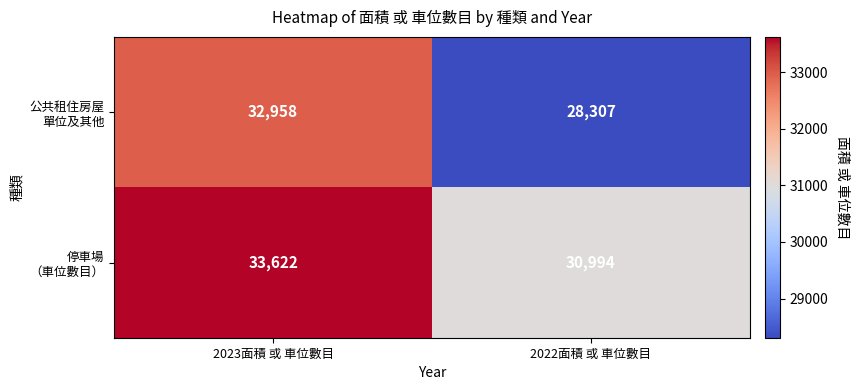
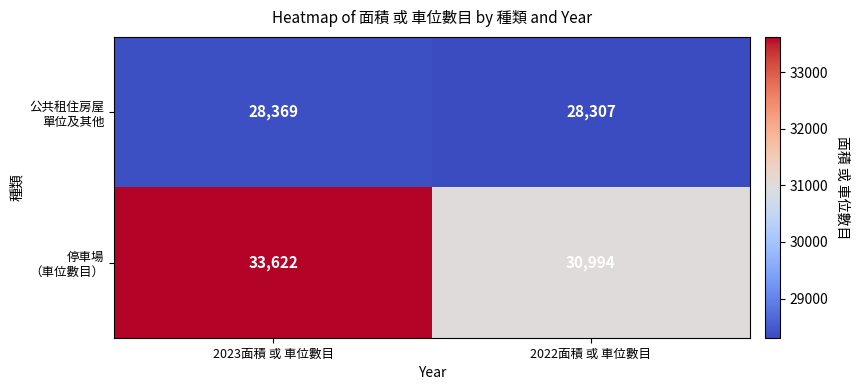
公共租住房屋 單位及其他, 2023面積 或 車位數目: 32,958 -> 28,369
